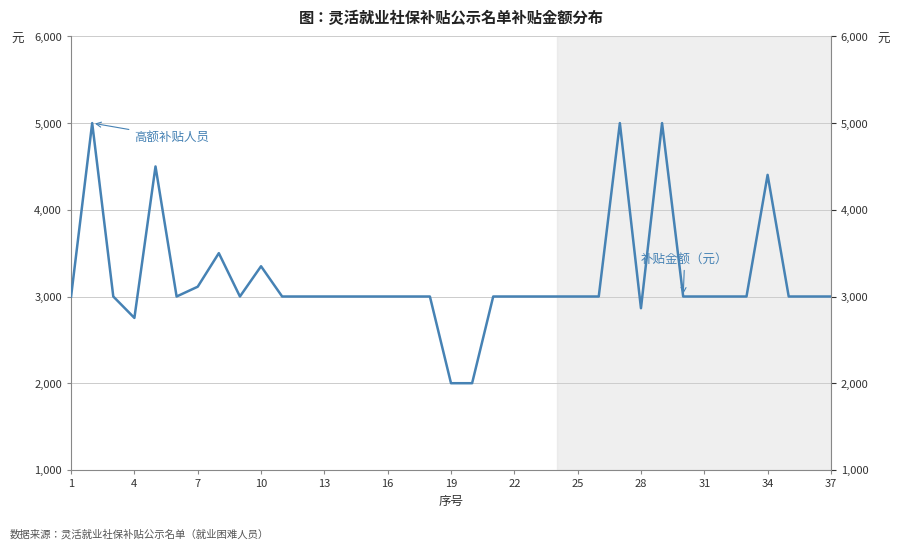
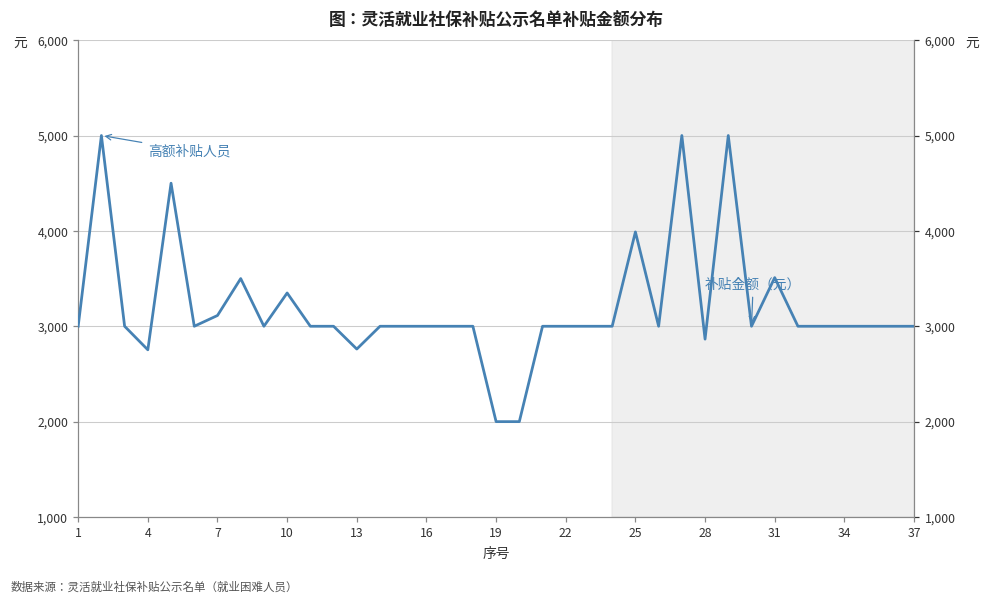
13: 3,000 -> 2,800
25: 3,000 -> 4,000
31: 3,000 -> 3,500
34: 4,400 -> 3,000
